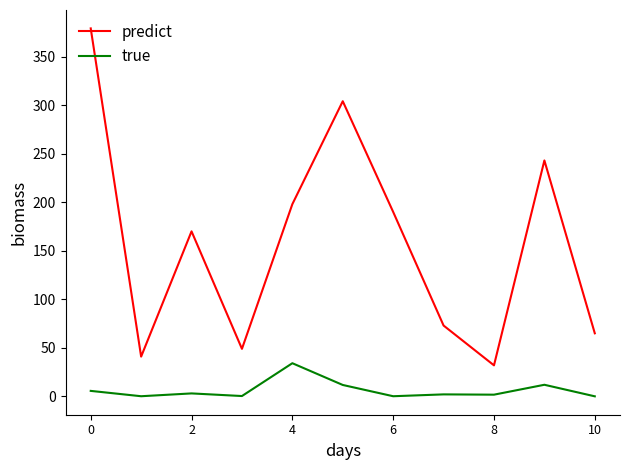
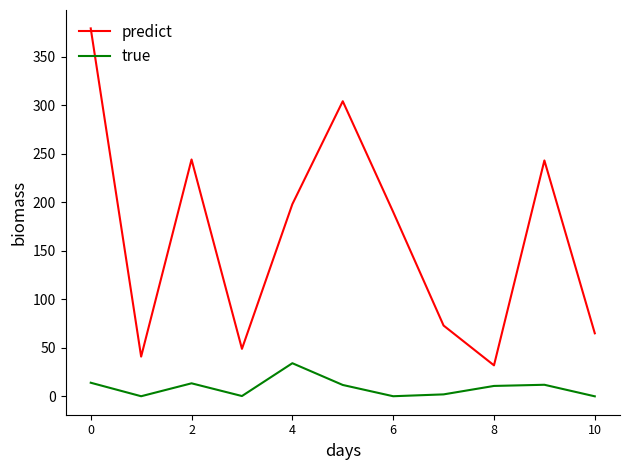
true, 0: 6 -> 14
predict, 2: 170 -> 240
true, 2: 0 -> 10
true, 8: 0 -> 10
